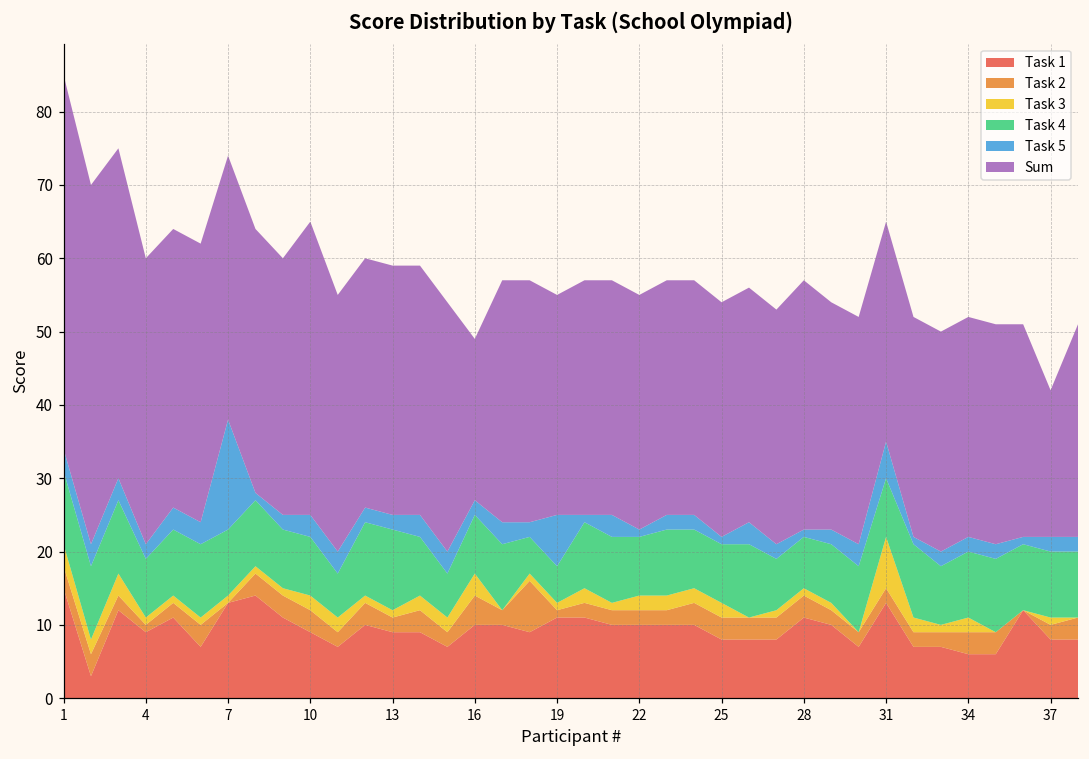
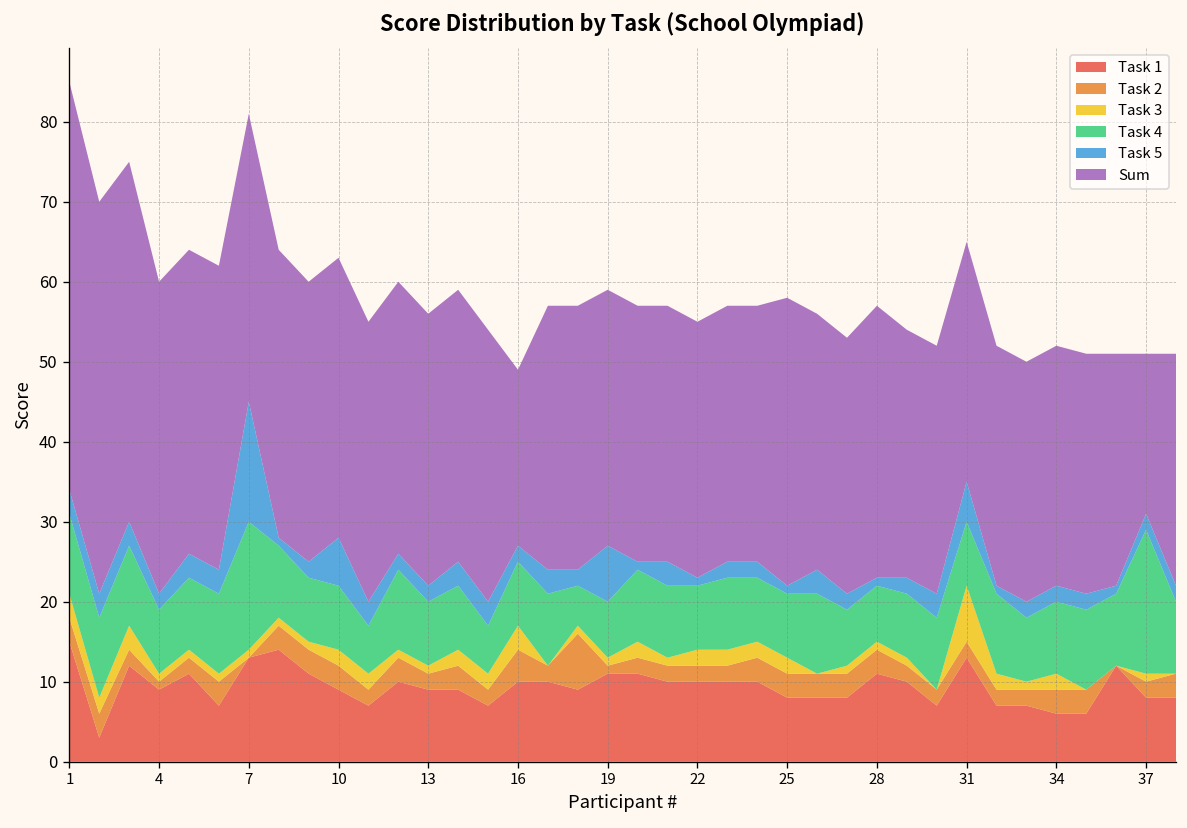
Task 4, 7: 9 -> 16
Task 5, 10: 3 -> 6
Sum, 10: 40 -> 35
Task 4, 13: 11 -> 8
Task 4, 19: 5 -> 7
Sum, 19: 30 -> 32
Sum, 25: 32 -> 36
Task 4, 37: 9 -> 18
